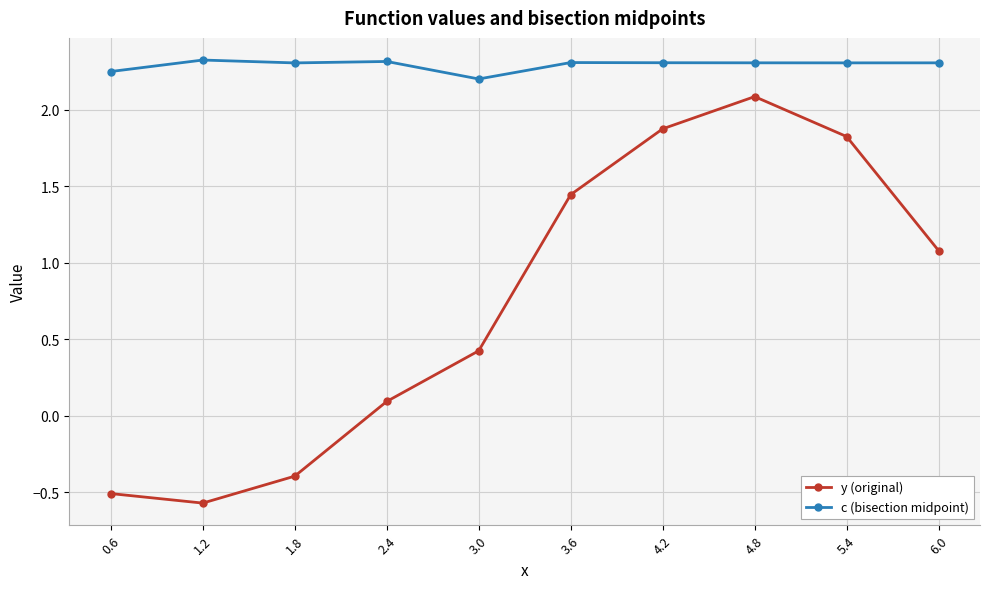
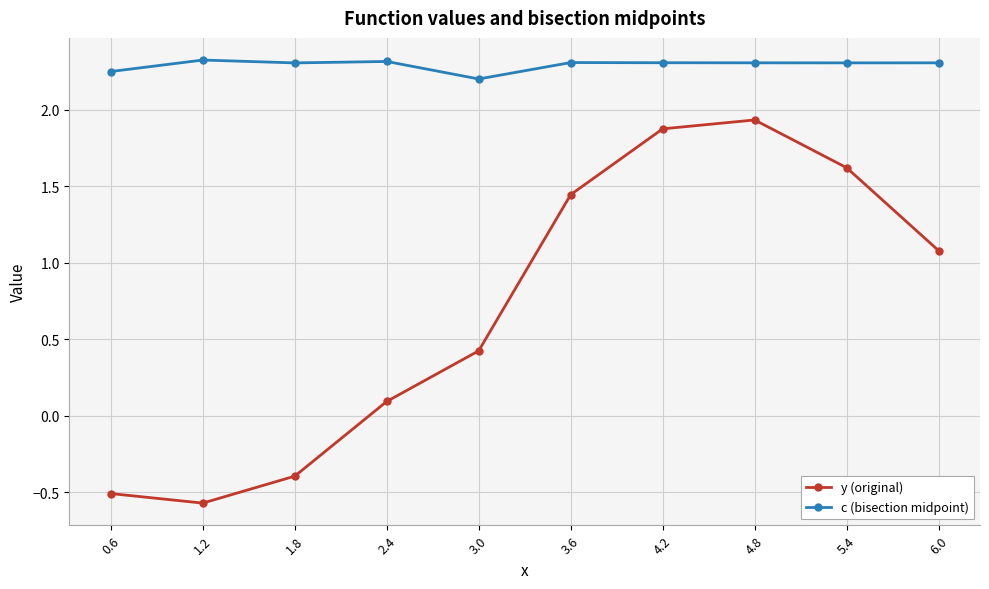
y (original), 4.8: 2.09 -> 1.93
y (original), 5.4: 1.82 -> 1.62
